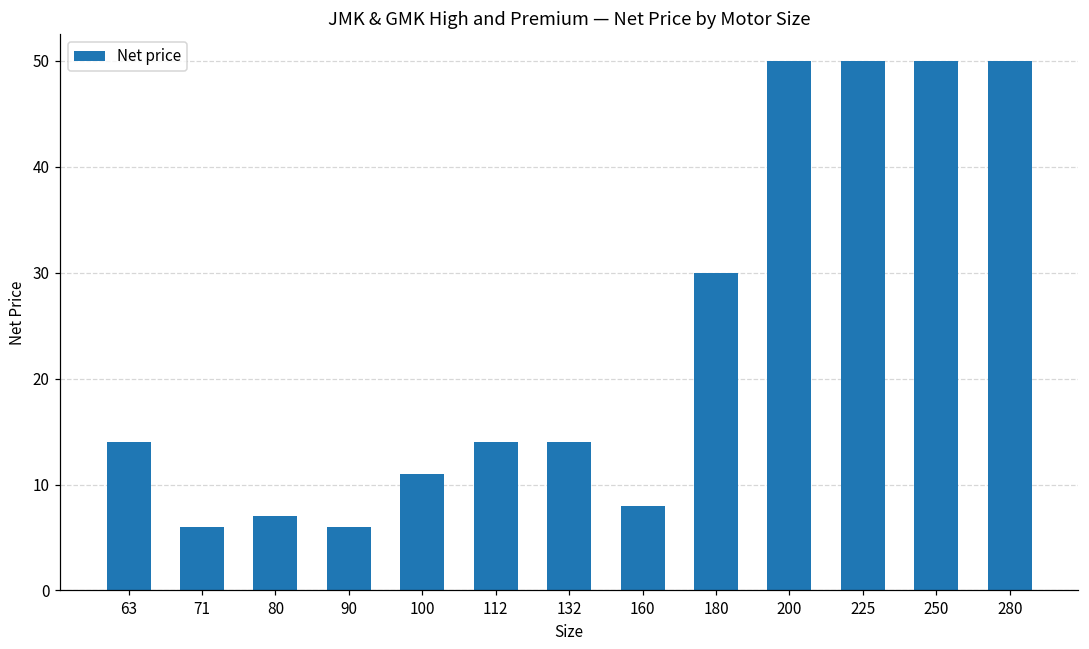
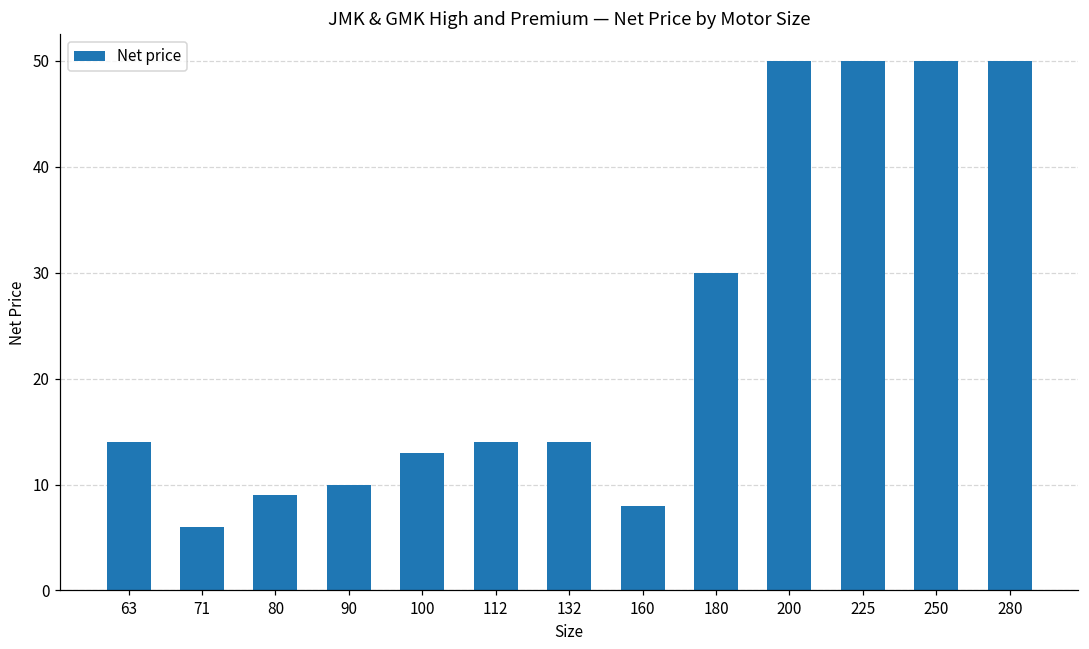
80: 7 -> 9
90: 6 -> 10
100: 11 -> 13
